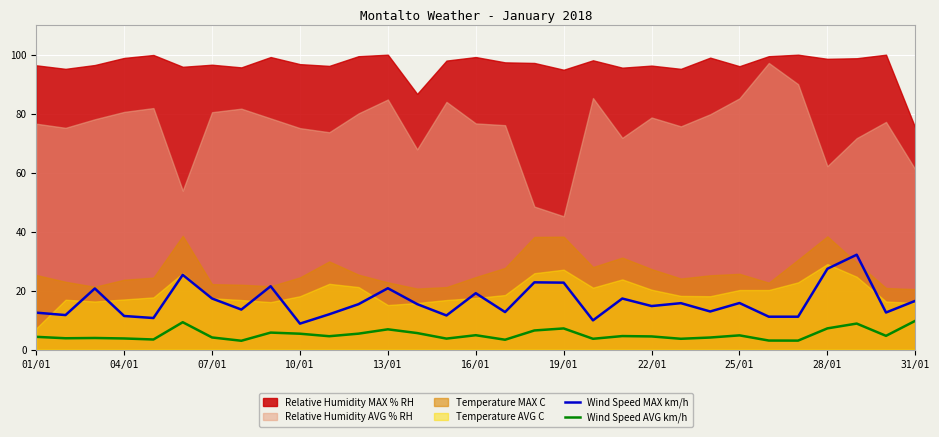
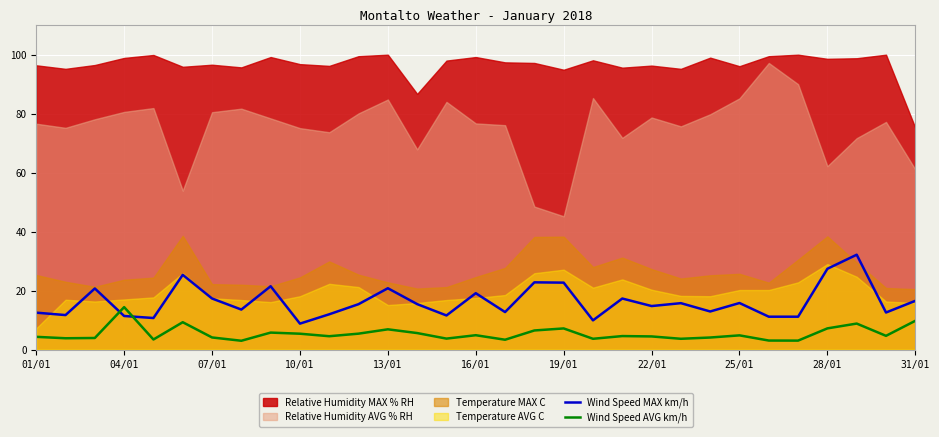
Wind Speed AVG km/h, 04/01: 4 -> 14
